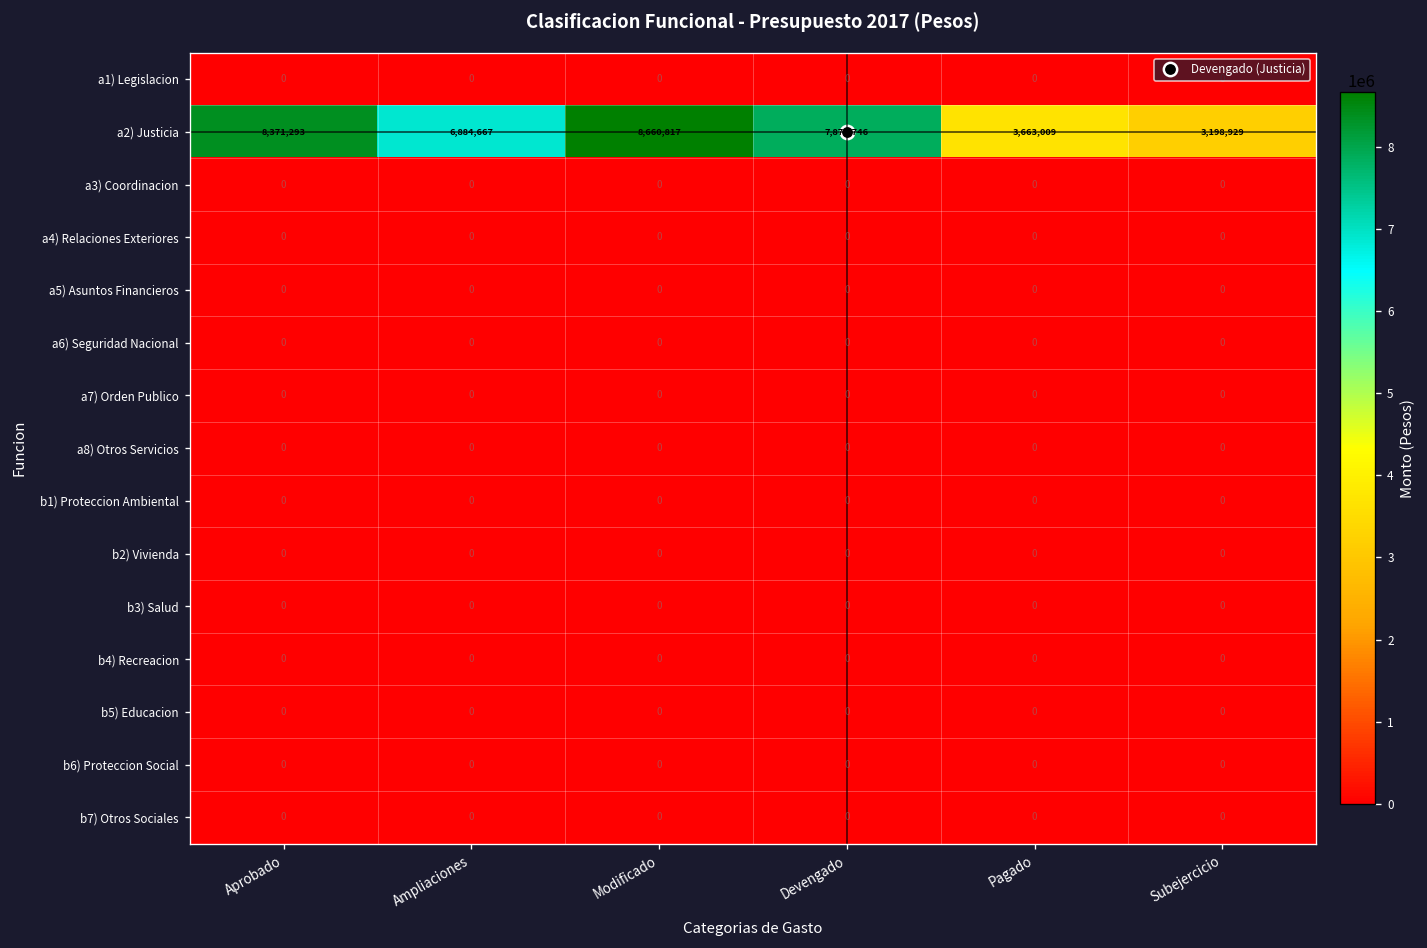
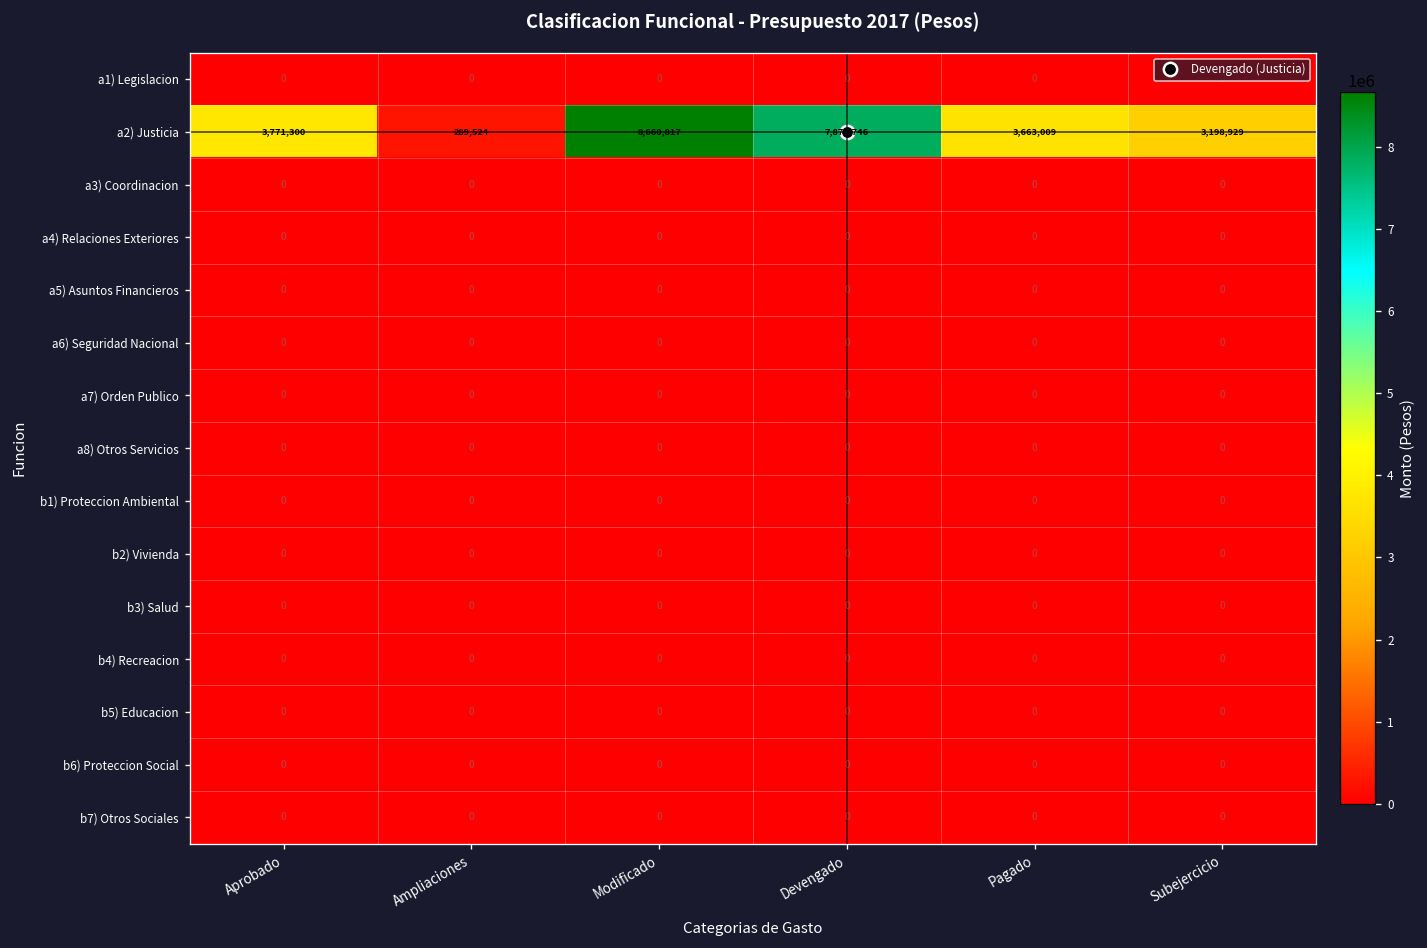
a2) Justicia, Aprobado: 8,371,293 -> 3,771,300
a2) Justicia, Ampliaciones: 6,884,667 -> 289,524
